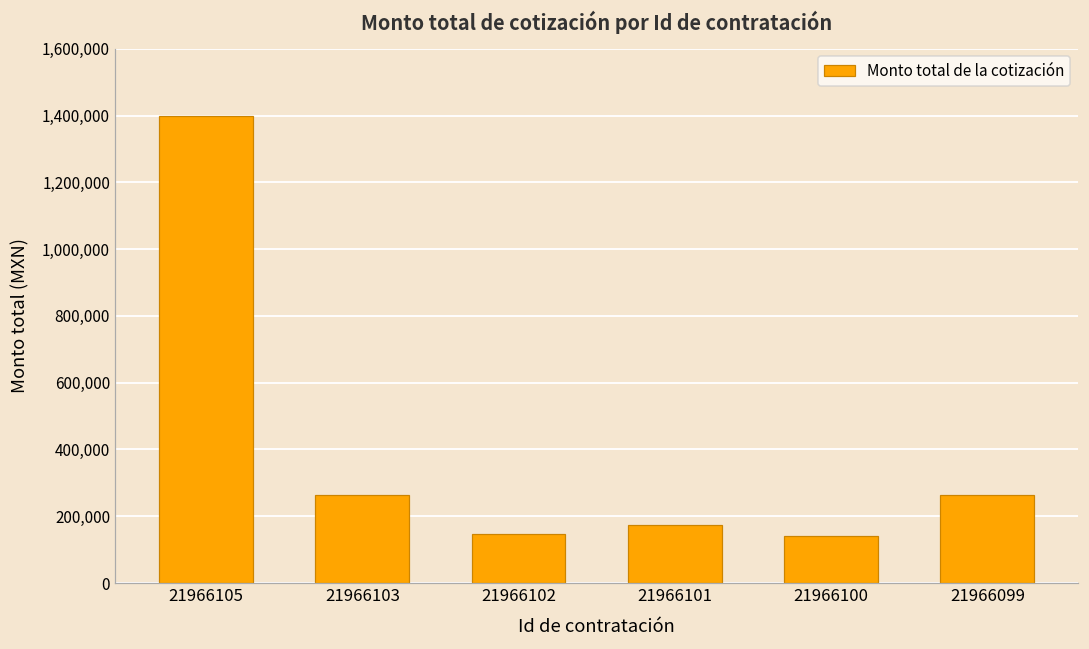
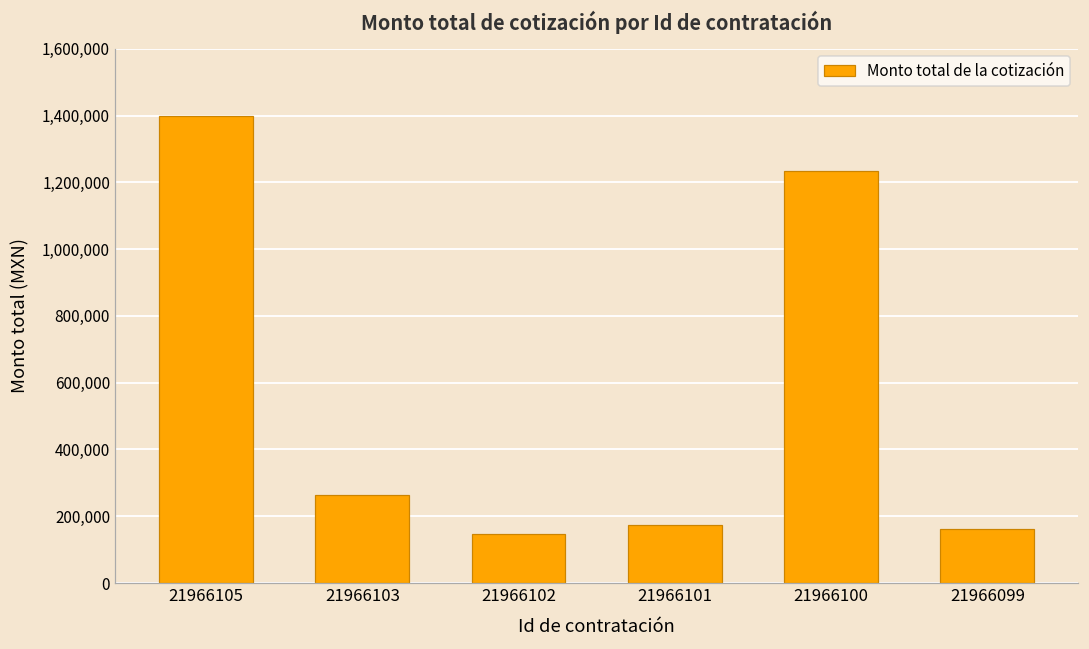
21966100: 140,000 -> 1,230,000
21966099: 260,000 -> 160,000
